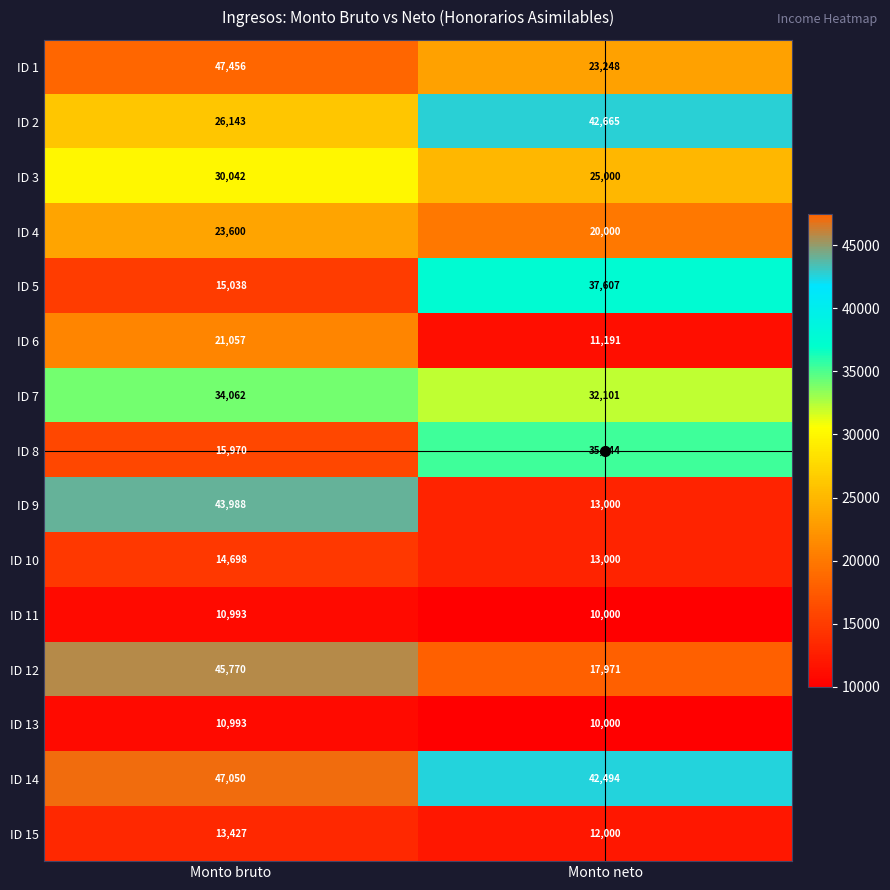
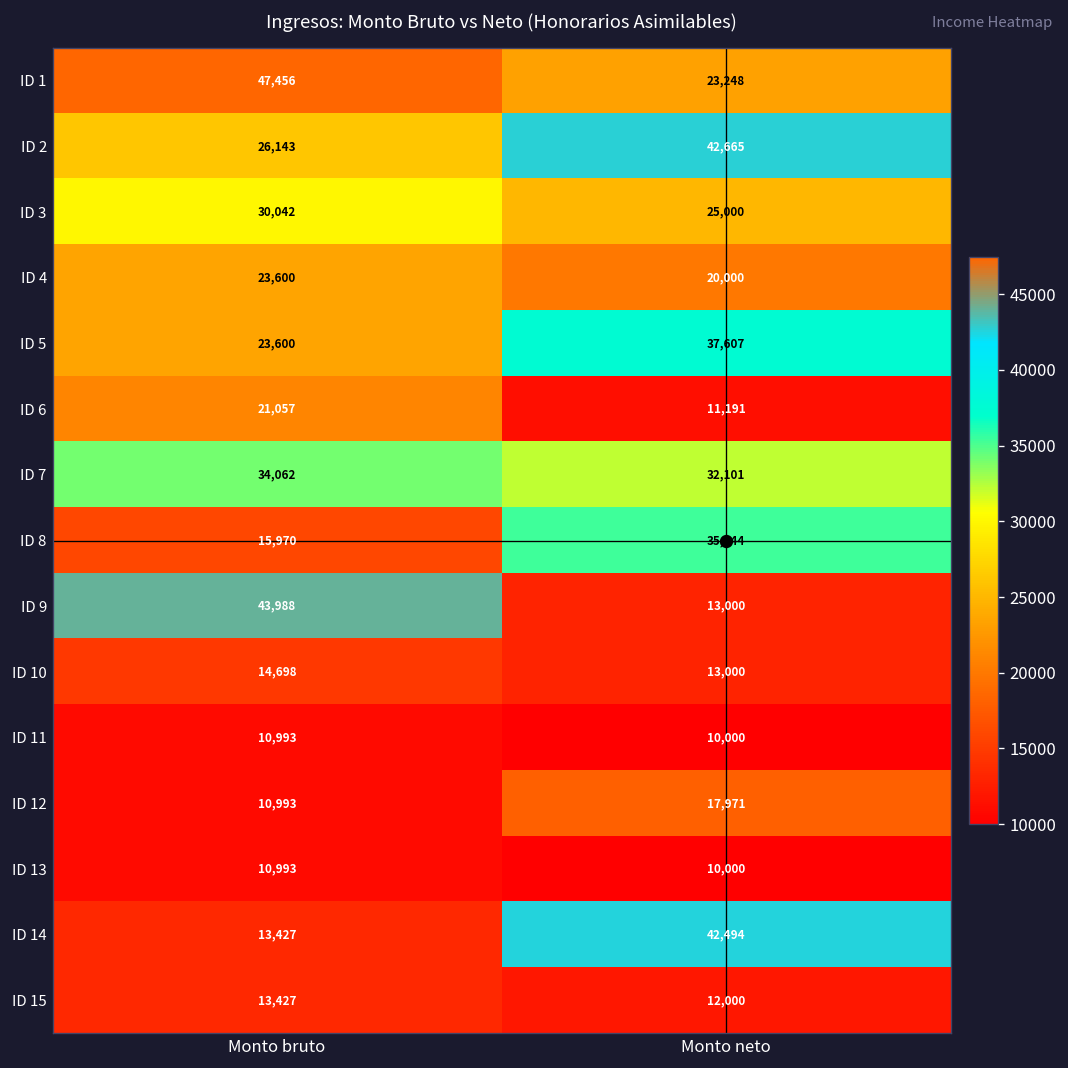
ID 5, Monto bruto: 15,038 -> 23,600
ID 12, Monto bruto: 45,770 -> 10,993
ID 14, Monto bruto: 47,050 -> 13,427
